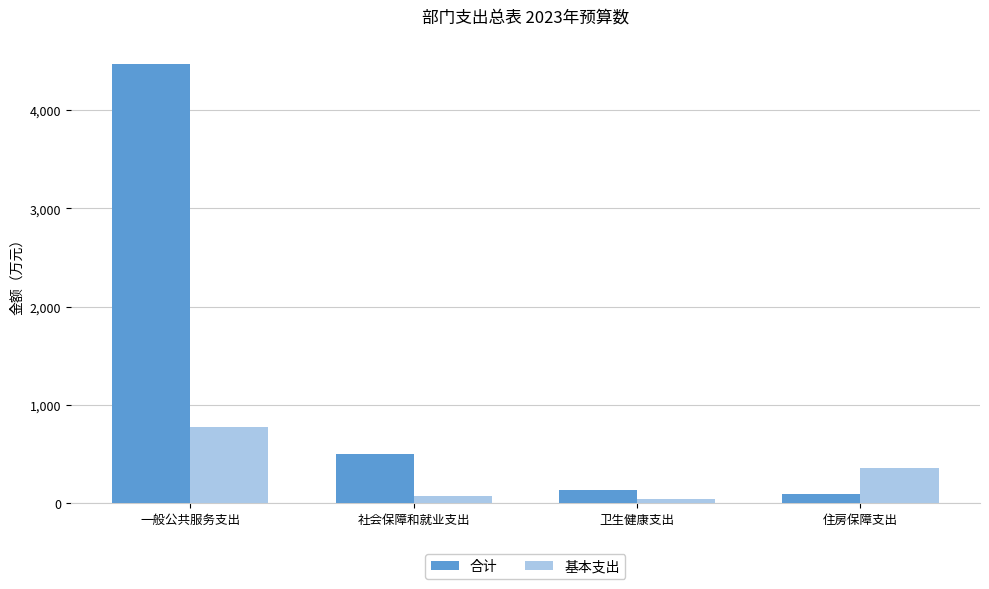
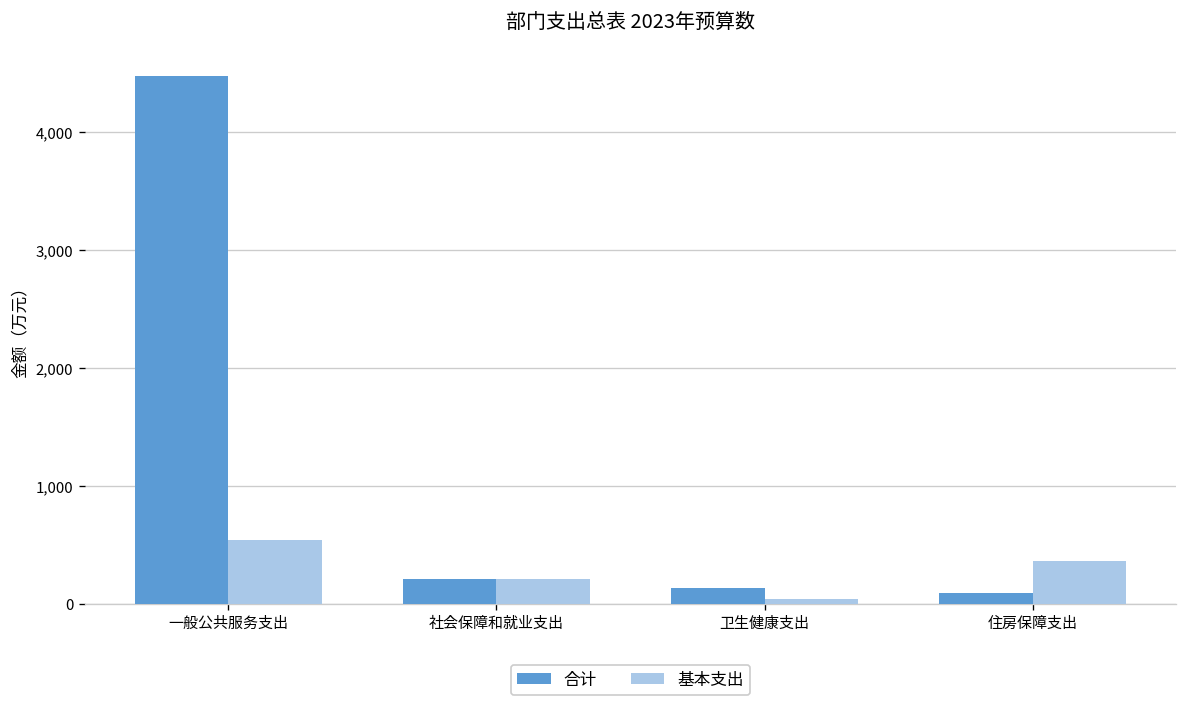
基本支出, 一般公共服务支出: 800 -> 500
合计, 社会保障和就业支出: 500 -> 200
基本支出, 社会保障和就业支出: 100 -> 200
